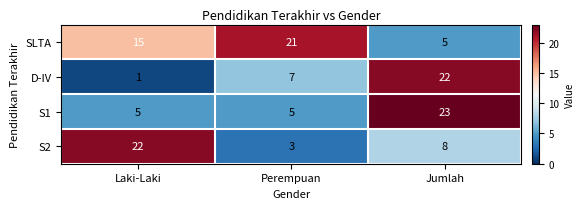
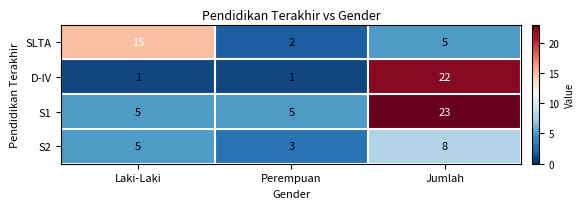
SLTA, Perempuan: 21 -> 2
D-IV, Perempuan: 7 -> 1
S2, Laki-Laki: 22 -> 5
